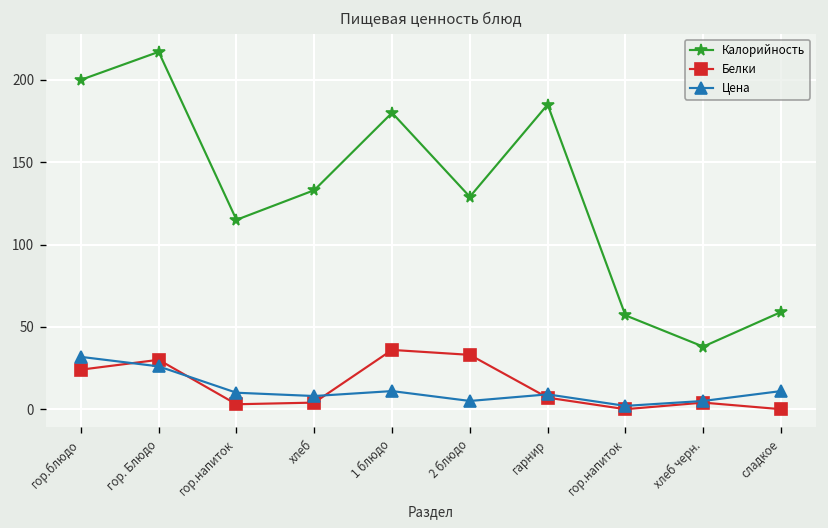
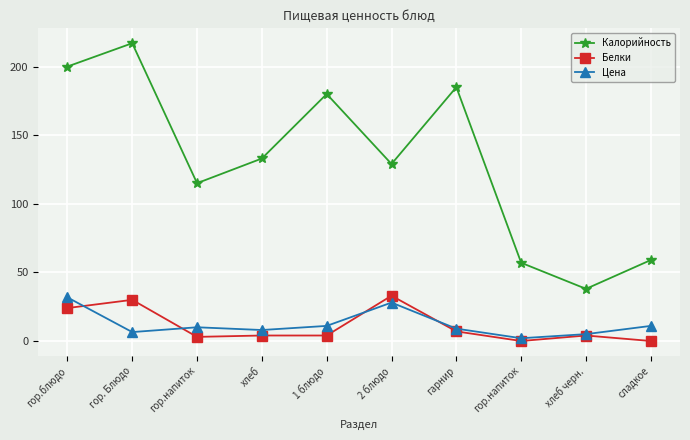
Цена, гор. Блюдо: 26 -> 7
Белки, 1 блюдо: 36 -> 4
Цена, 2 блюдо: 5 -> 28
